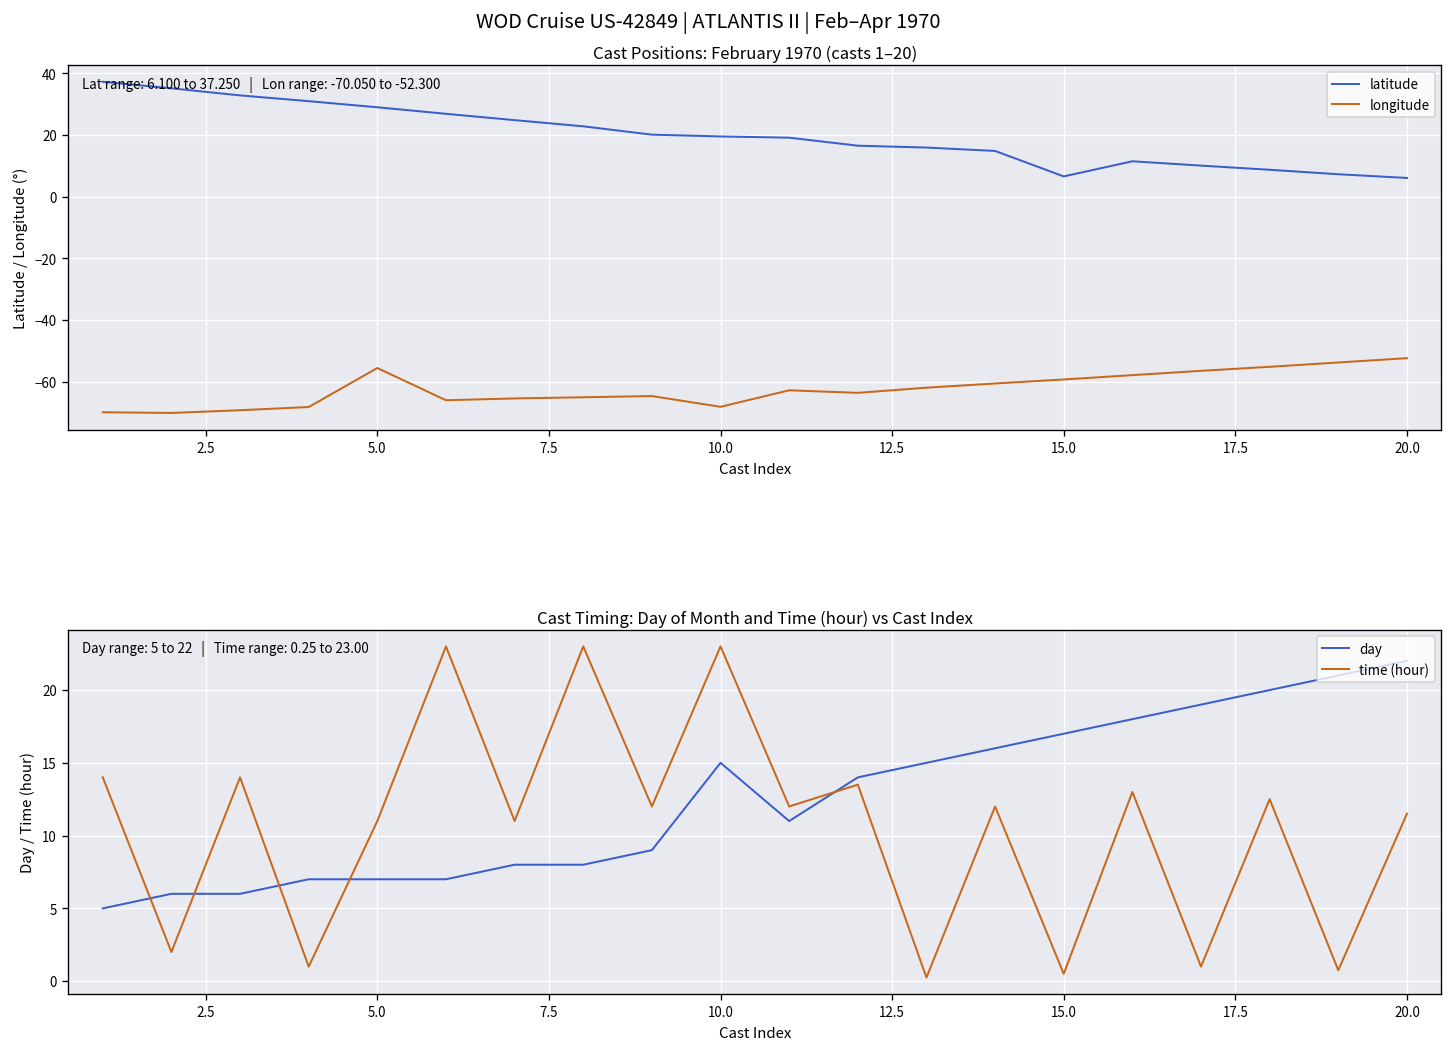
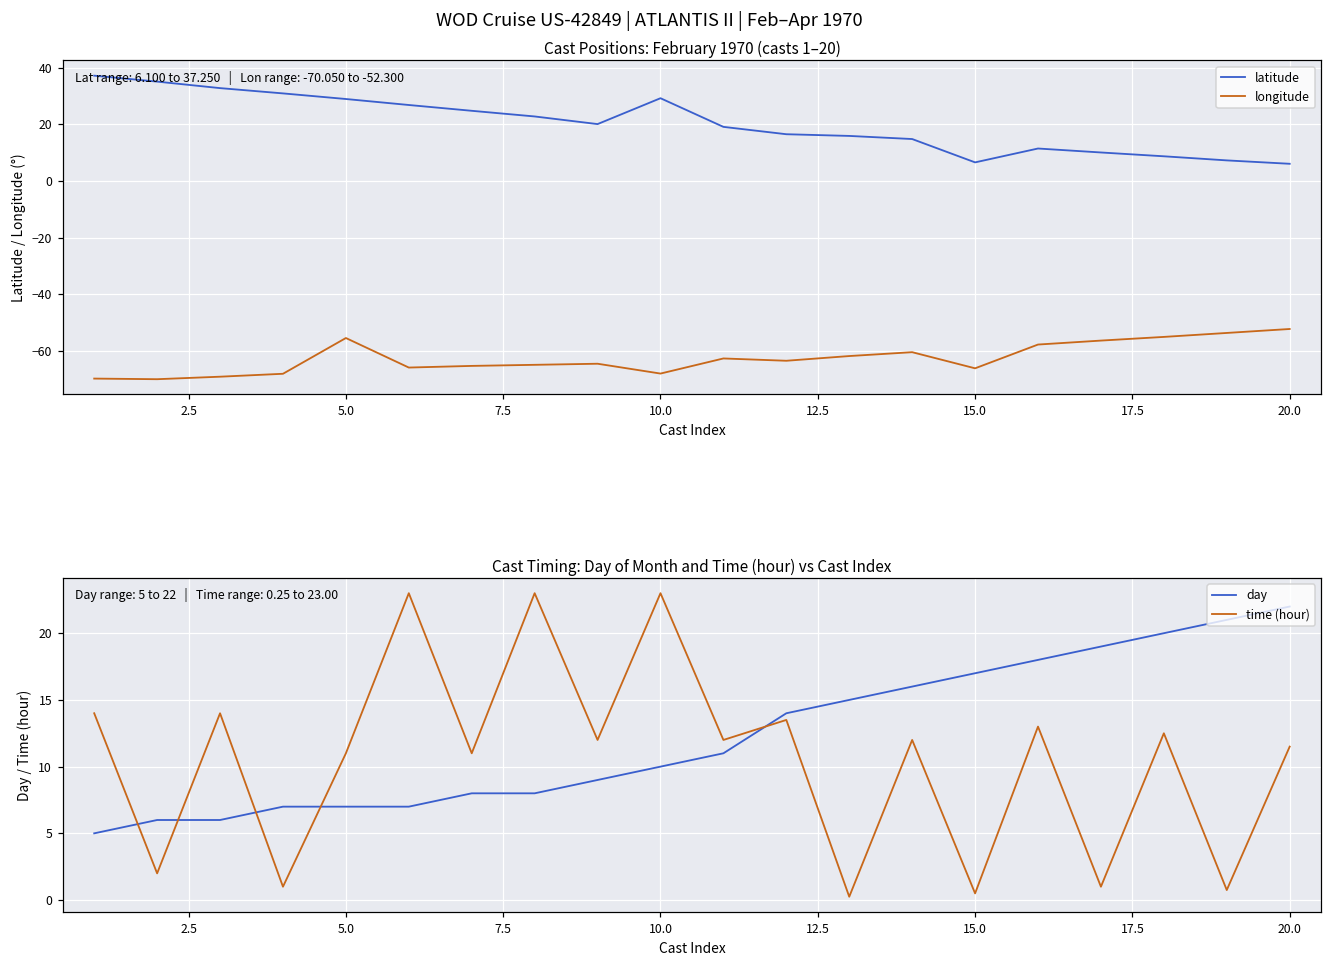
Cast Positions: February 1970 (casts 1–20), latitude, 10.0: 20 -> 29
Cast Positions: February 1970 (casts 1–20), longitude, 15.0: -59 -> -66
Cast Timing: Day of Month and Time (hour) vs Cast Index, day, 10.0: 15 -> 10
